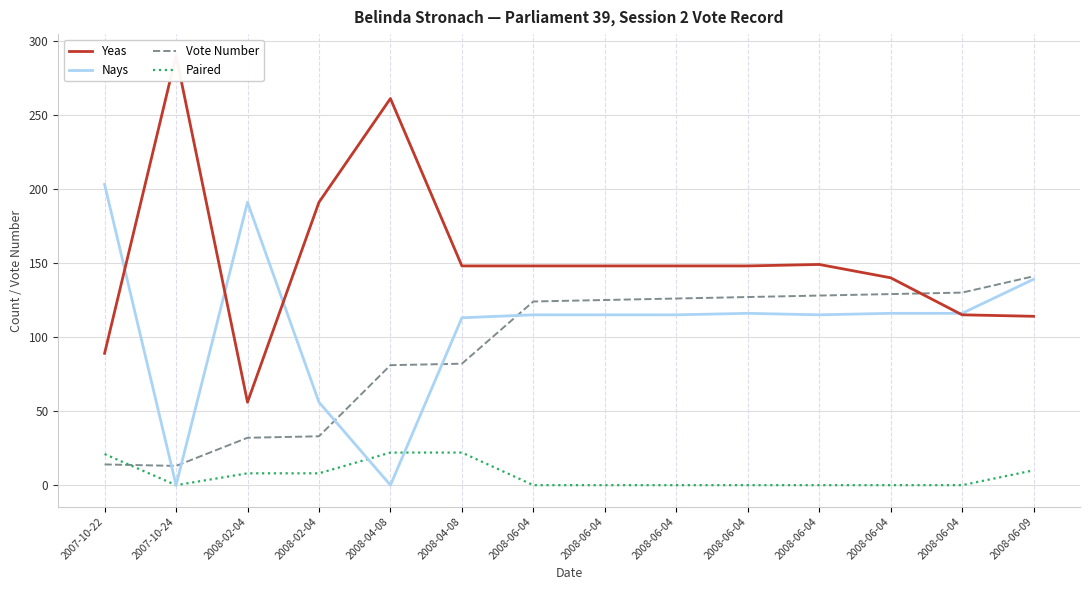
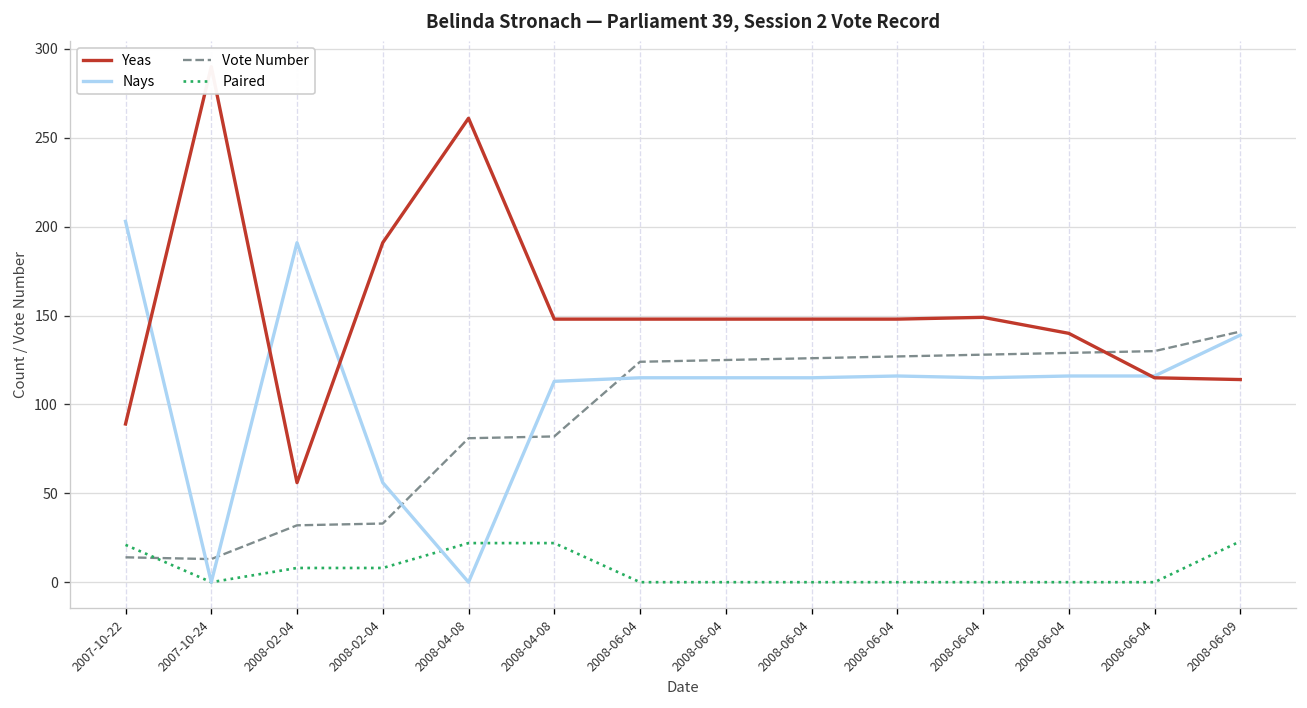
Paired, 2008-06-09: 10 -> 23
